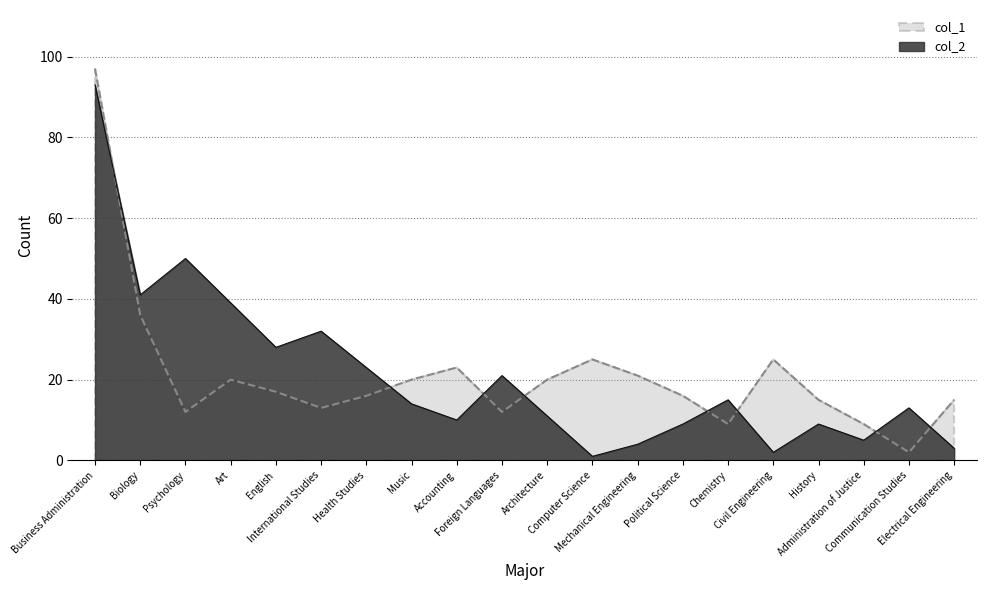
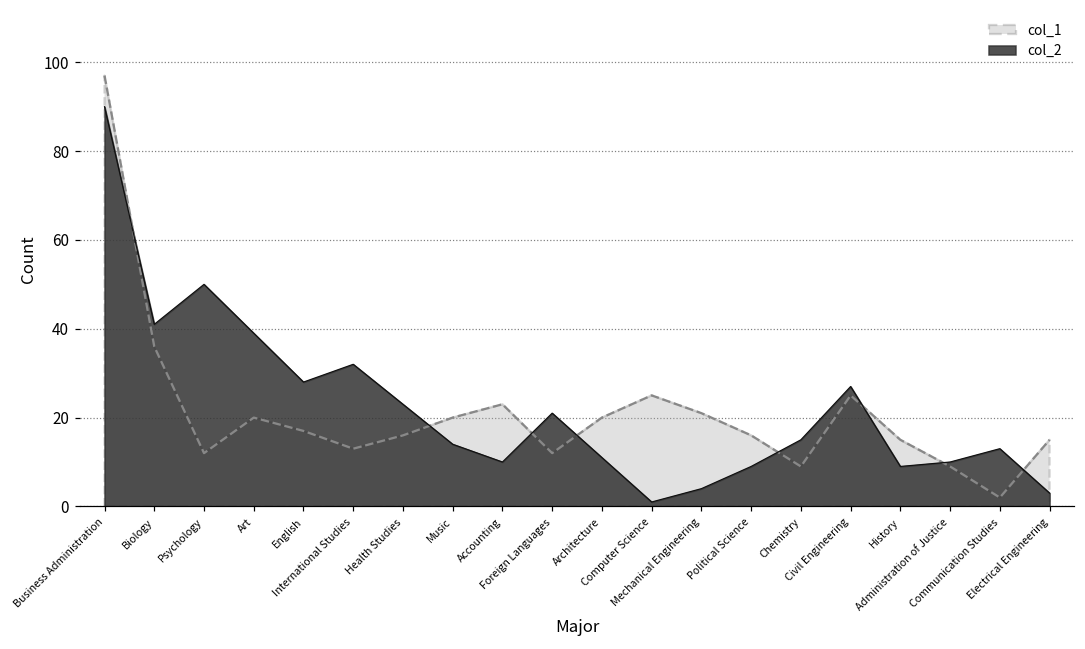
col_2, Business Administration: 93 -> 90
col_2, Civil Engineering: 2 -> 27
col_2, Administration of Justice: 5 -> 10
